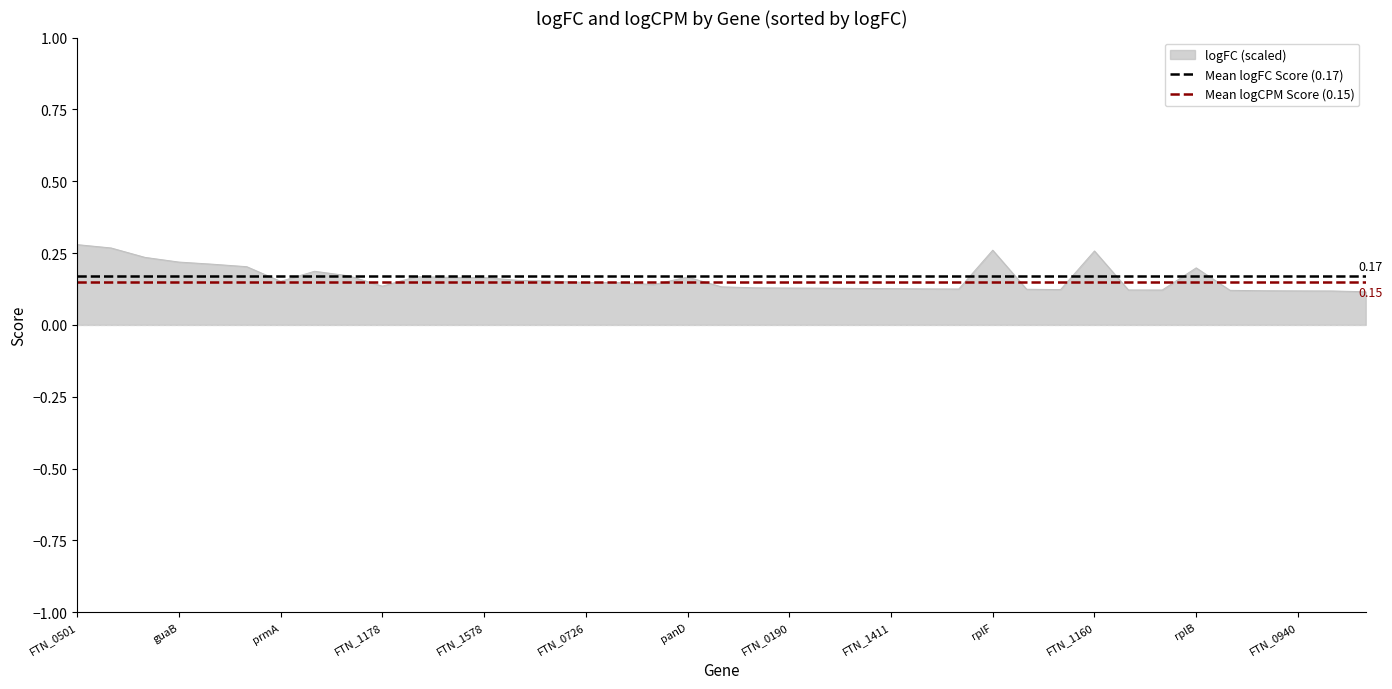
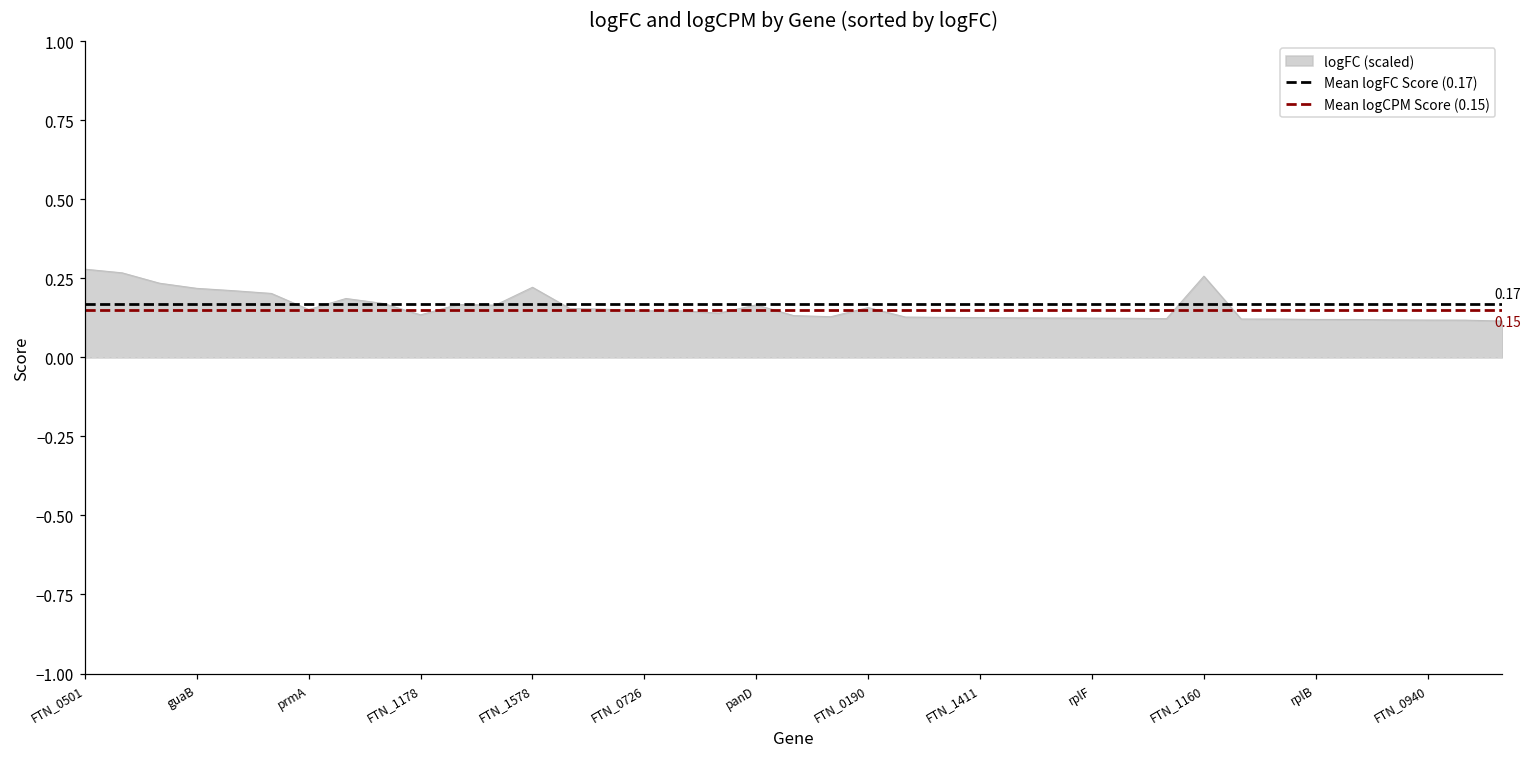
FTN_1578: 0.16 -> 0.22
FTN_0190: 0.13 -> 0.16
rplF: 0.26 -> 0.12
rplB: 0.20 -> 0.12
